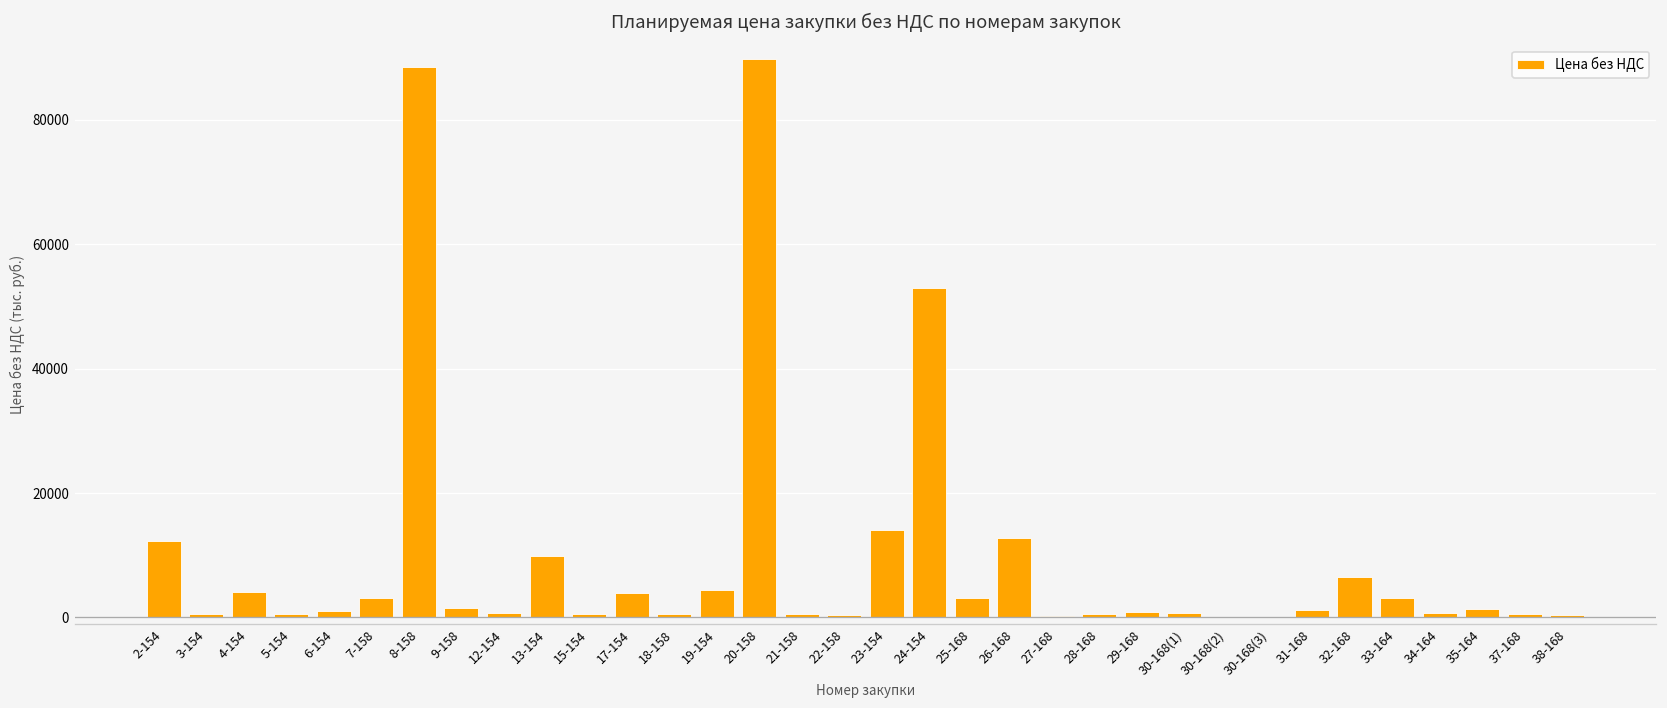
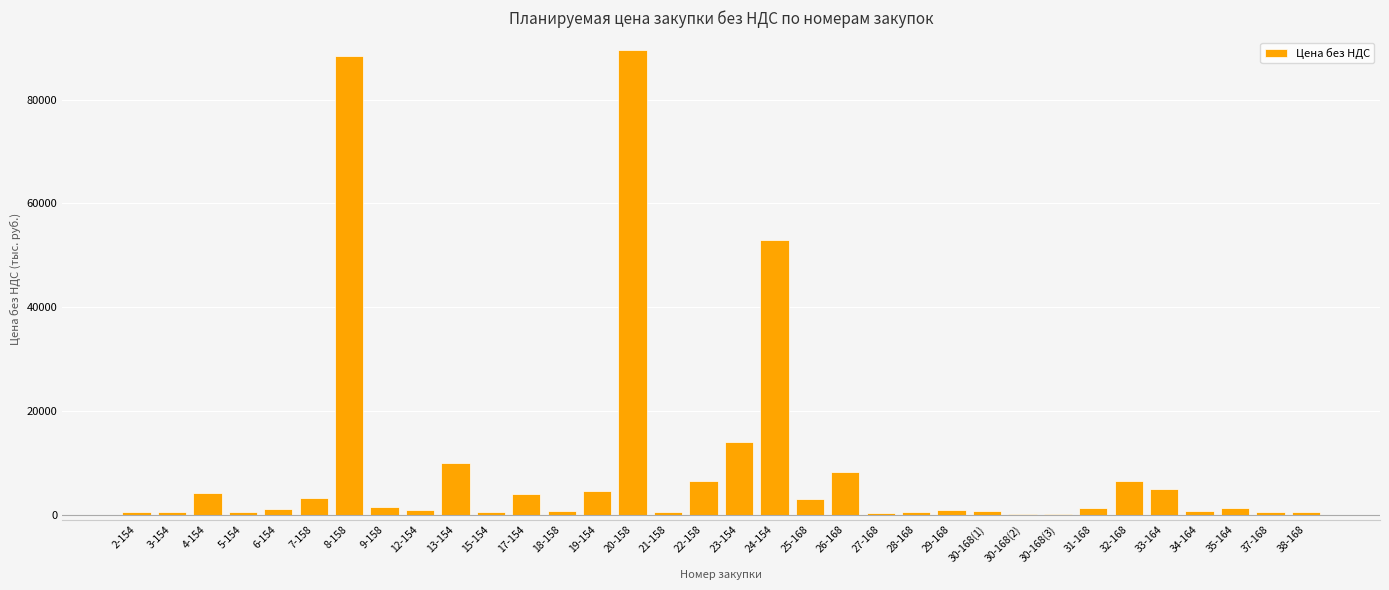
2-154: 12000 -> 1000
22-158: 0 -> 7000
26-168: 13000 -> 8000
33-164: 3000 -> 5000
